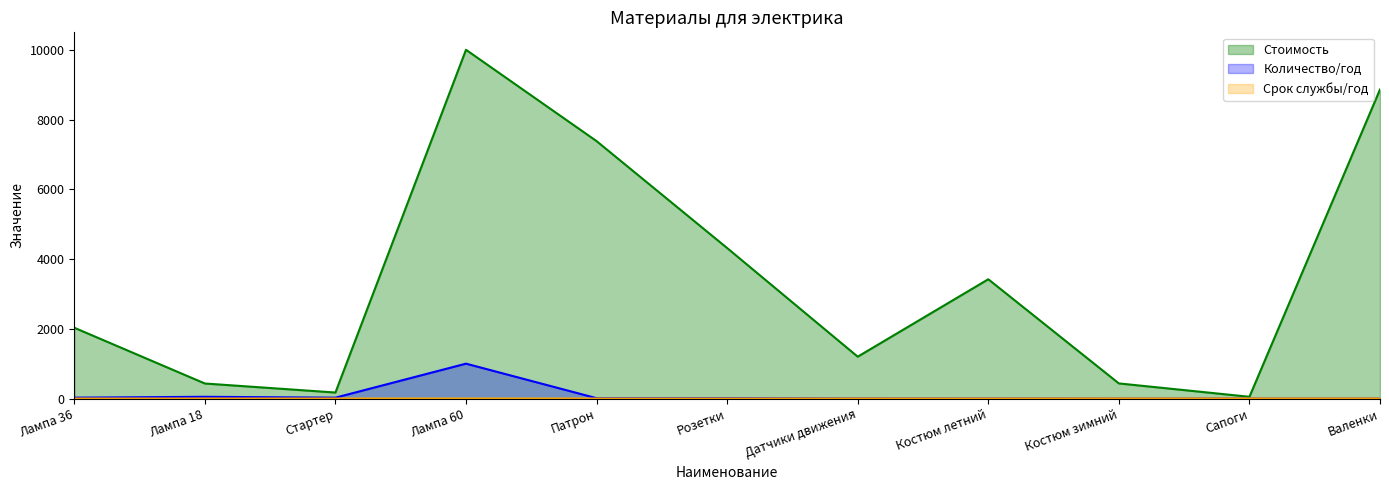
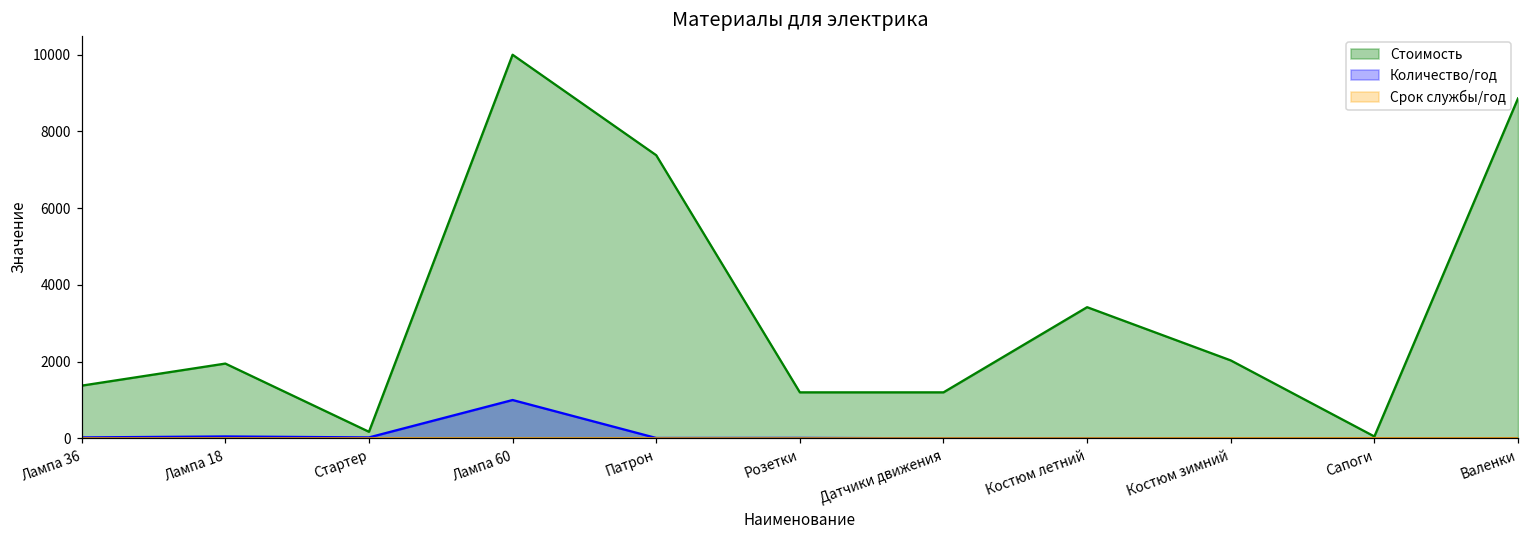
Стоимость, Лампа 36: 2000 -> 1400
Стоимость, Лампа 18: 400 -> 2000
Стоимость, Розетки: 4300 -> 1200
Стоимость, Костюм зимний: 400 -> 2000
